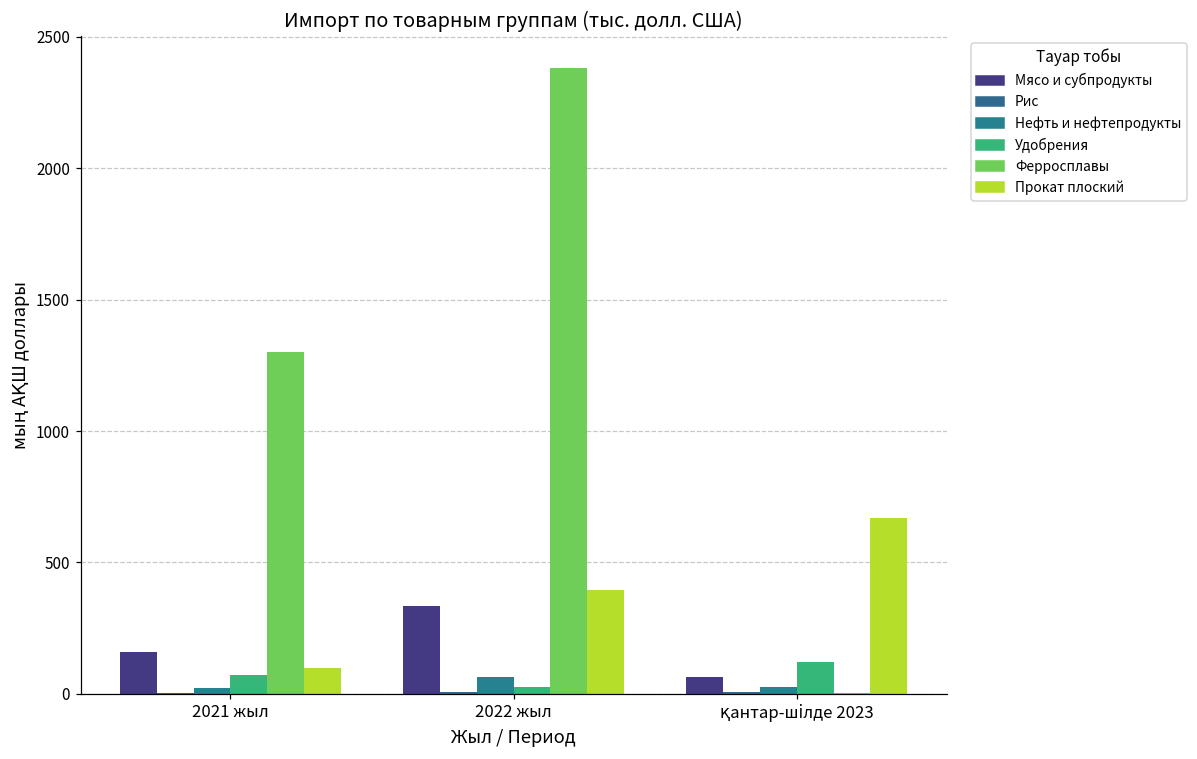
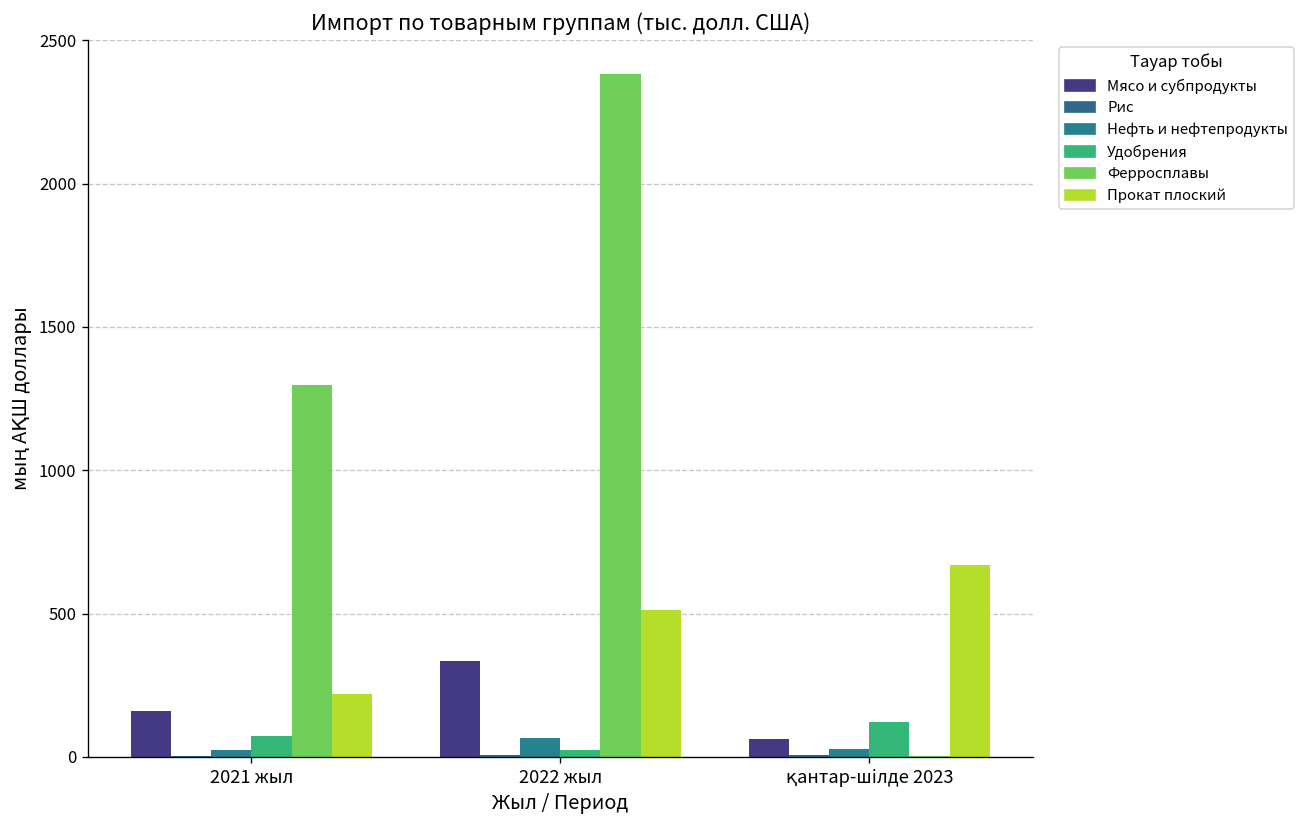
Прокат плоский, 2021 жыл: 100 -> 220
Прокат плоский, 2022 жыл: 400 -> 510
